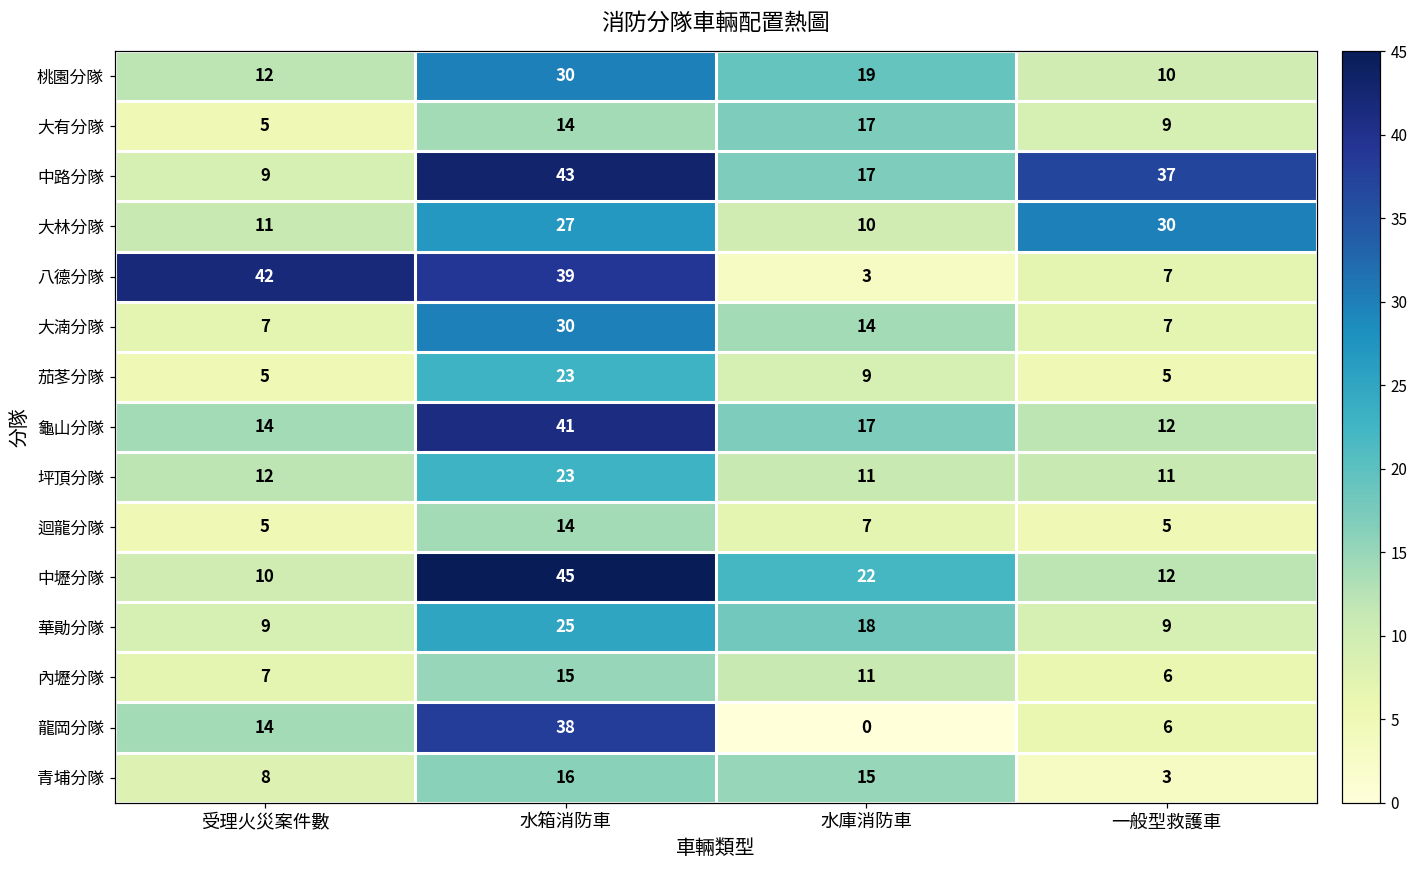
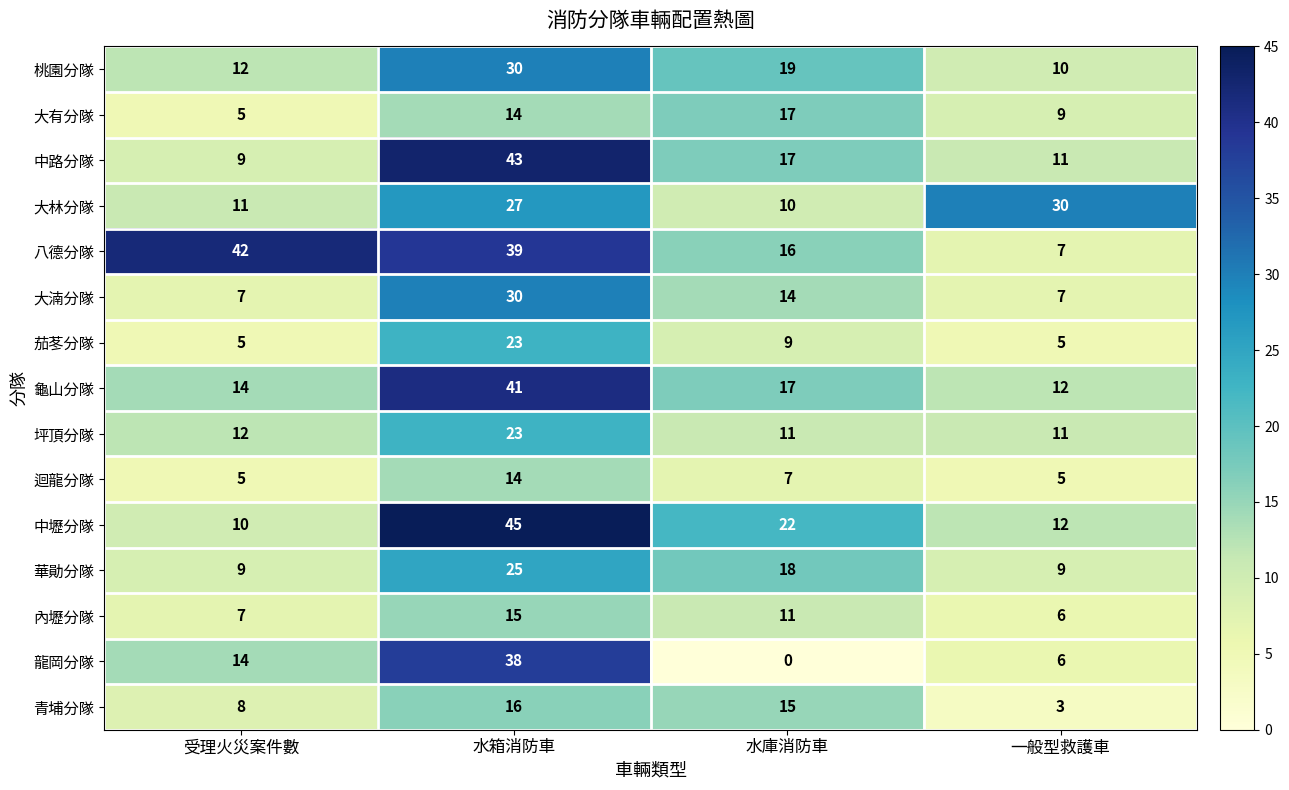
中路分隊, 一般型救護車: 37 -> 11
八德分隊, 水庫消防車: 3 -> 16
